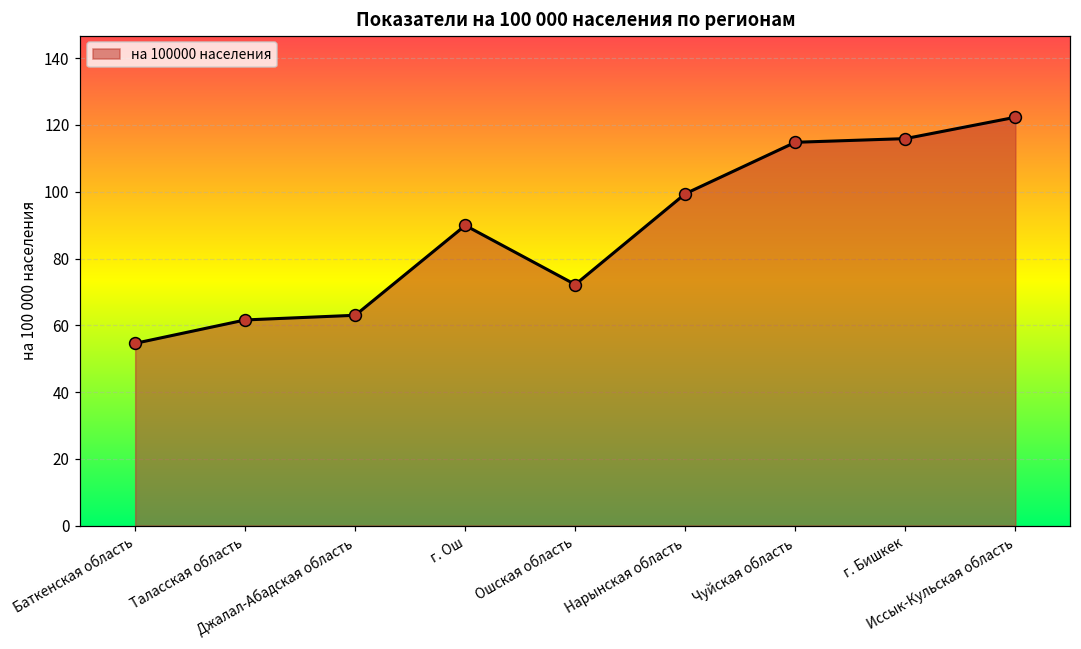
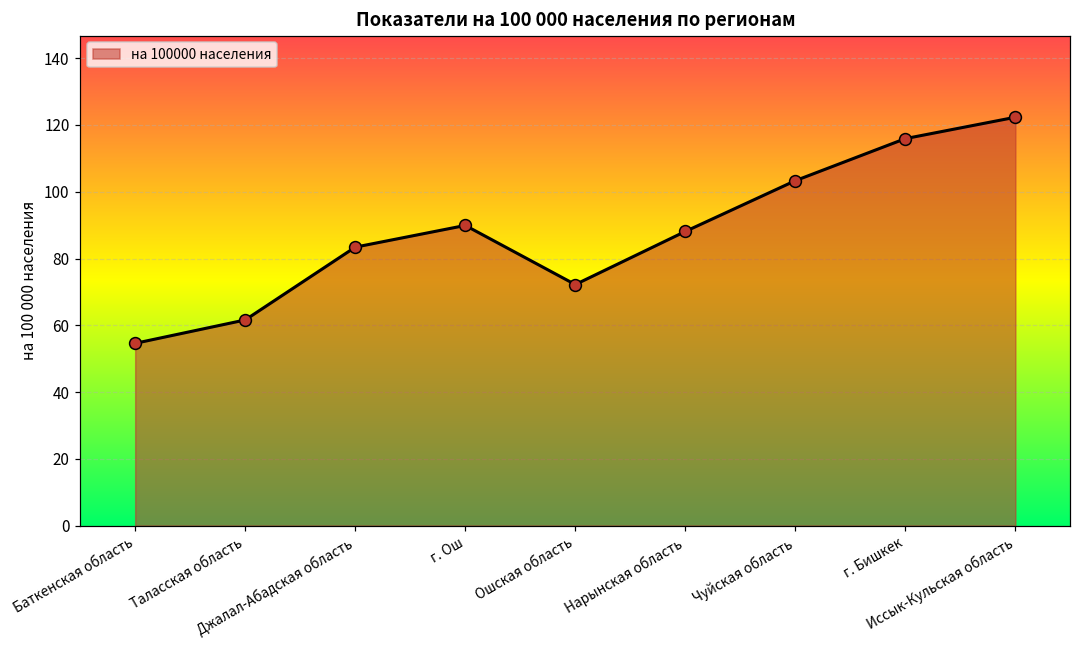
Джалал-Абадская область: 63 -> 83
Нарынская область: 99 -> 88
Чуйская область: 115 -> 103
